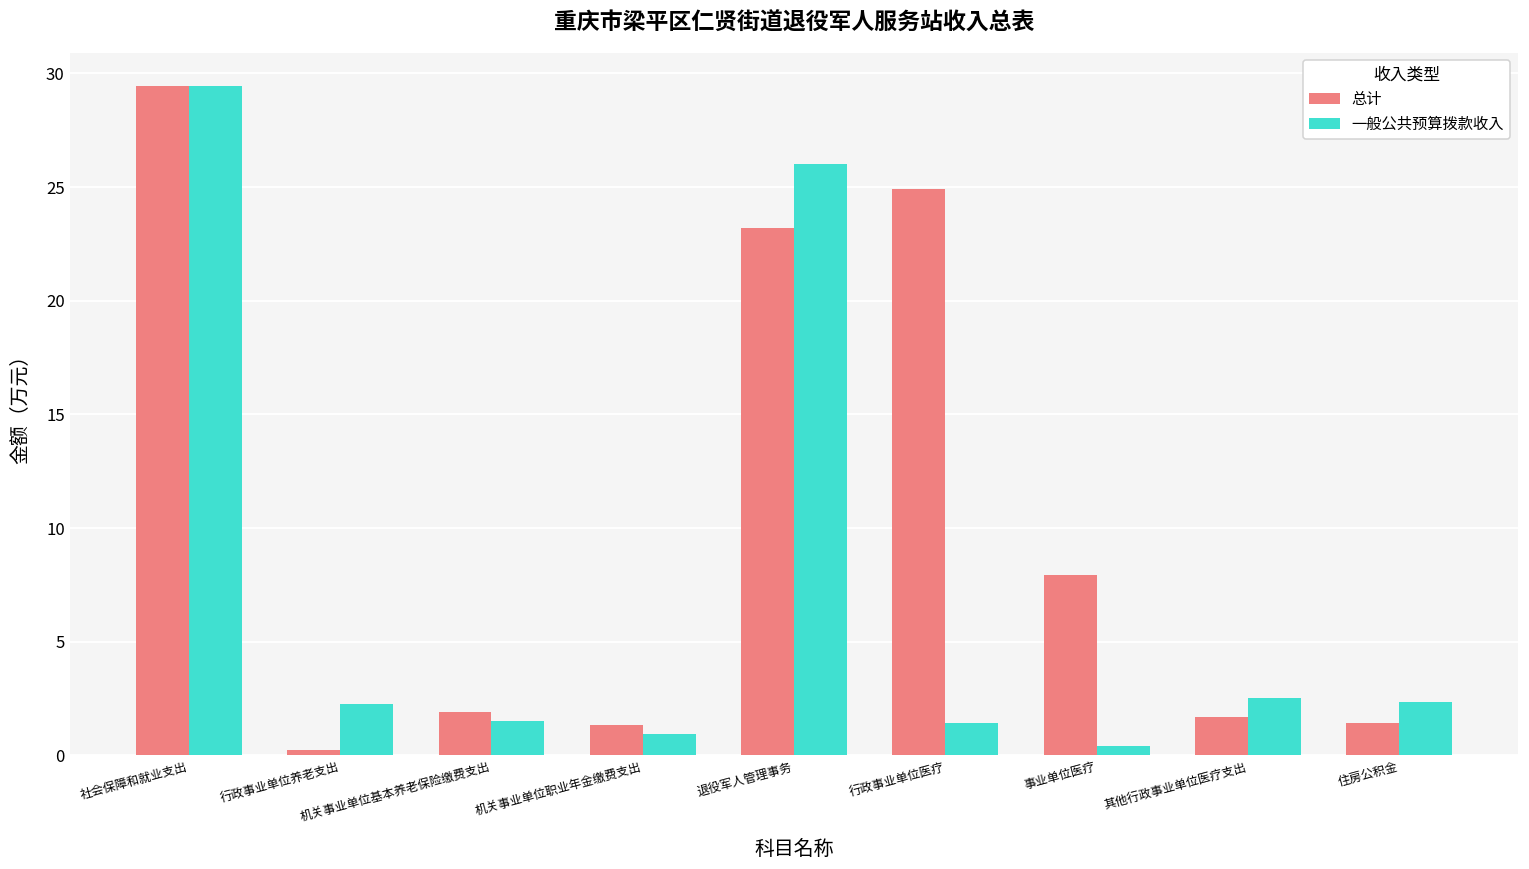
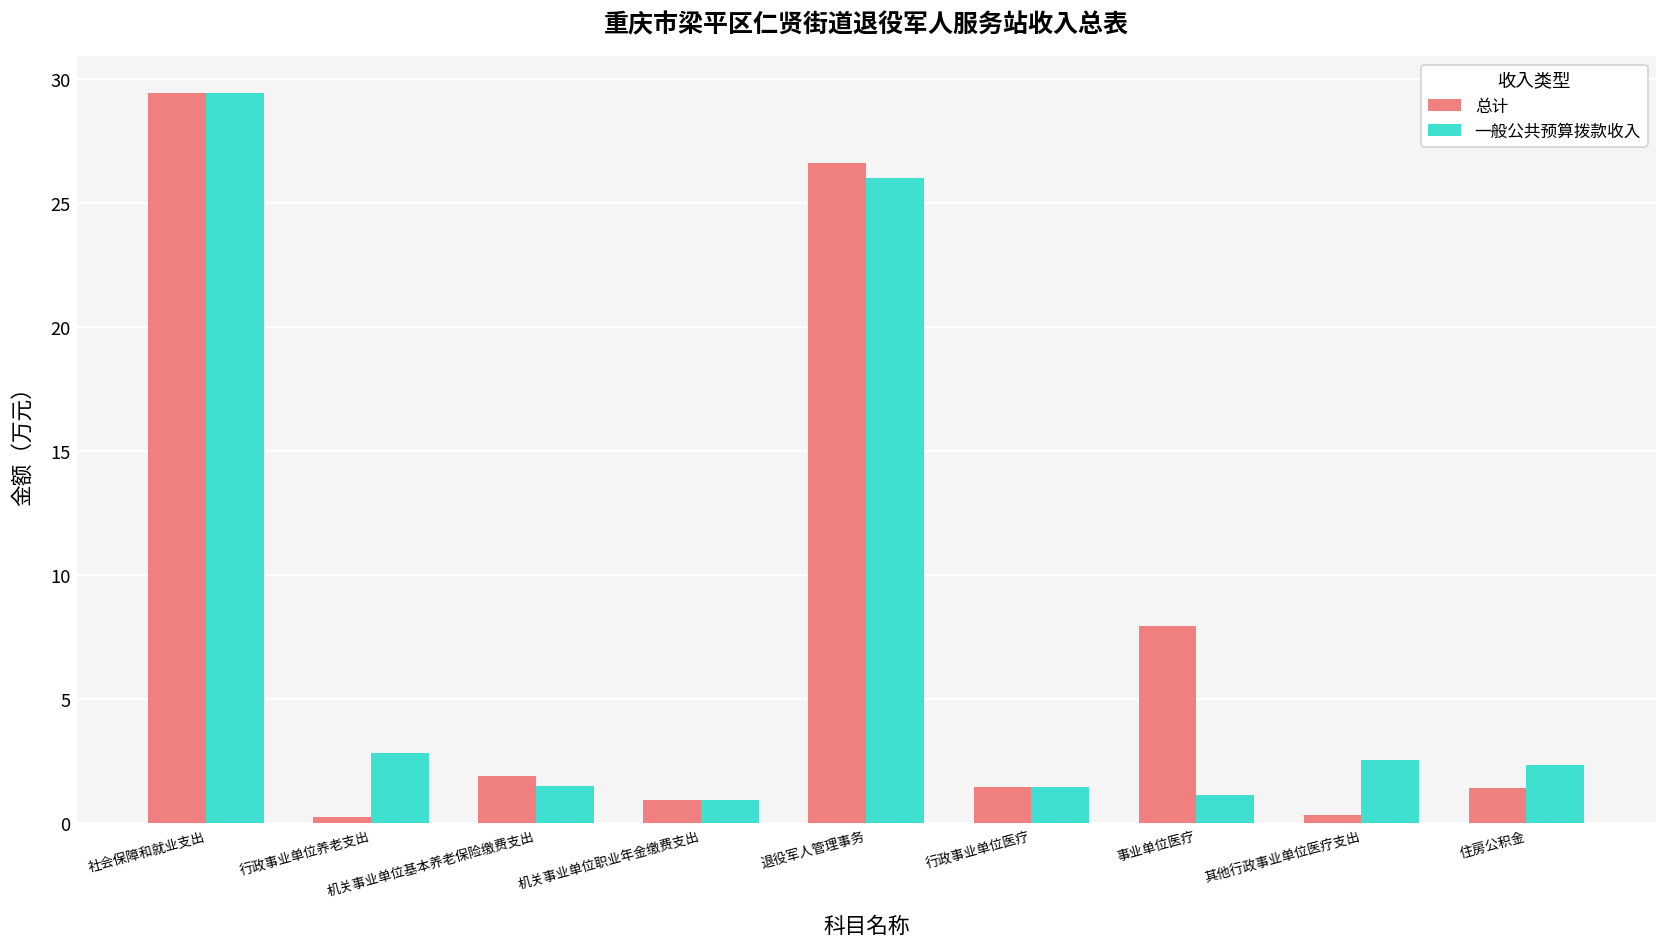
一般公共预算拨款收入, 行政事业单位养老支出: 2.3 -> 2.8
总计, 机关事业单位职业年金缴费支出: 1.3 -> 1.0
总计, 退役军人管理事务: 23.2 -> 26.6
总计, 行政事业单位医疗: 24.9 -> 1.4
一般公共预算拨款收入, 事业单位医疗: 0.4 -> 1.1
总计, 其他行政事业单位医疗支出: 1.7 -> 0.3
